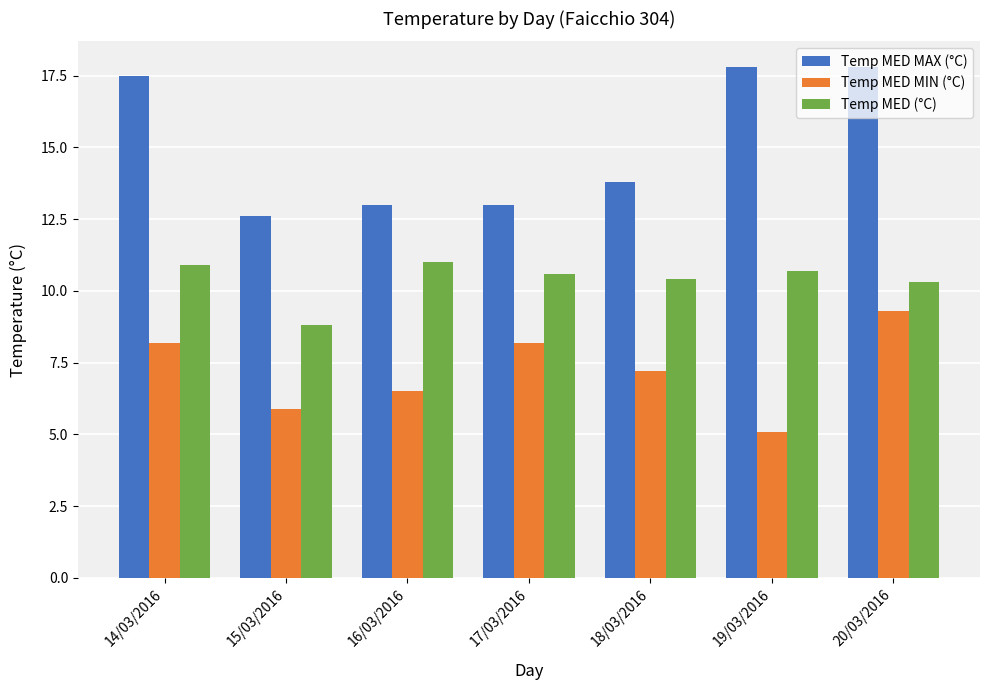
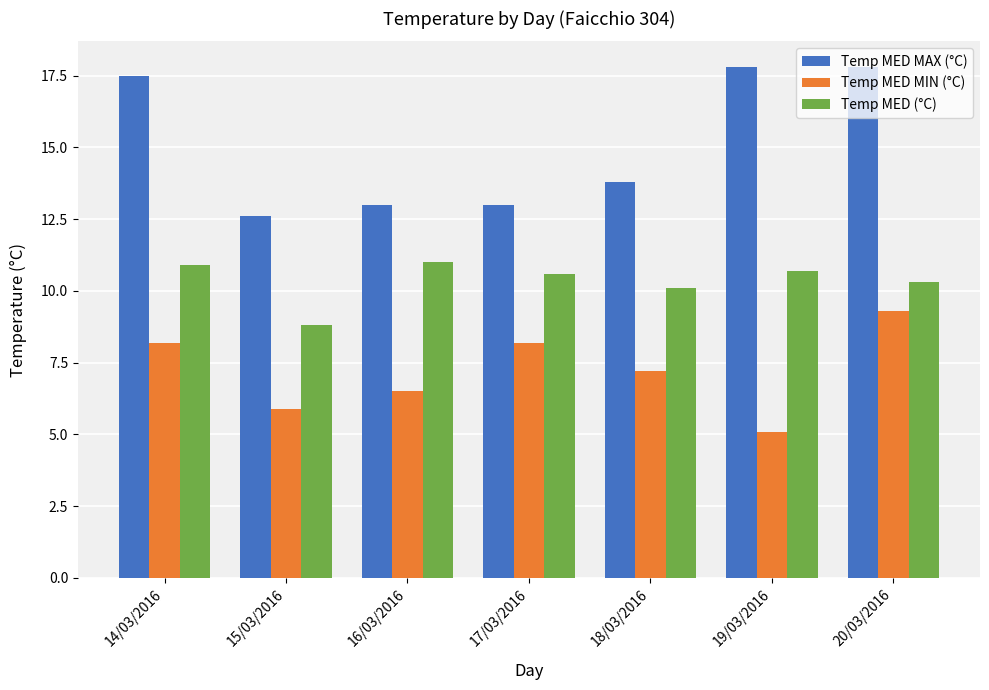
Temp MED (°C), 18/03/2016: 10.4 -> 10.1
